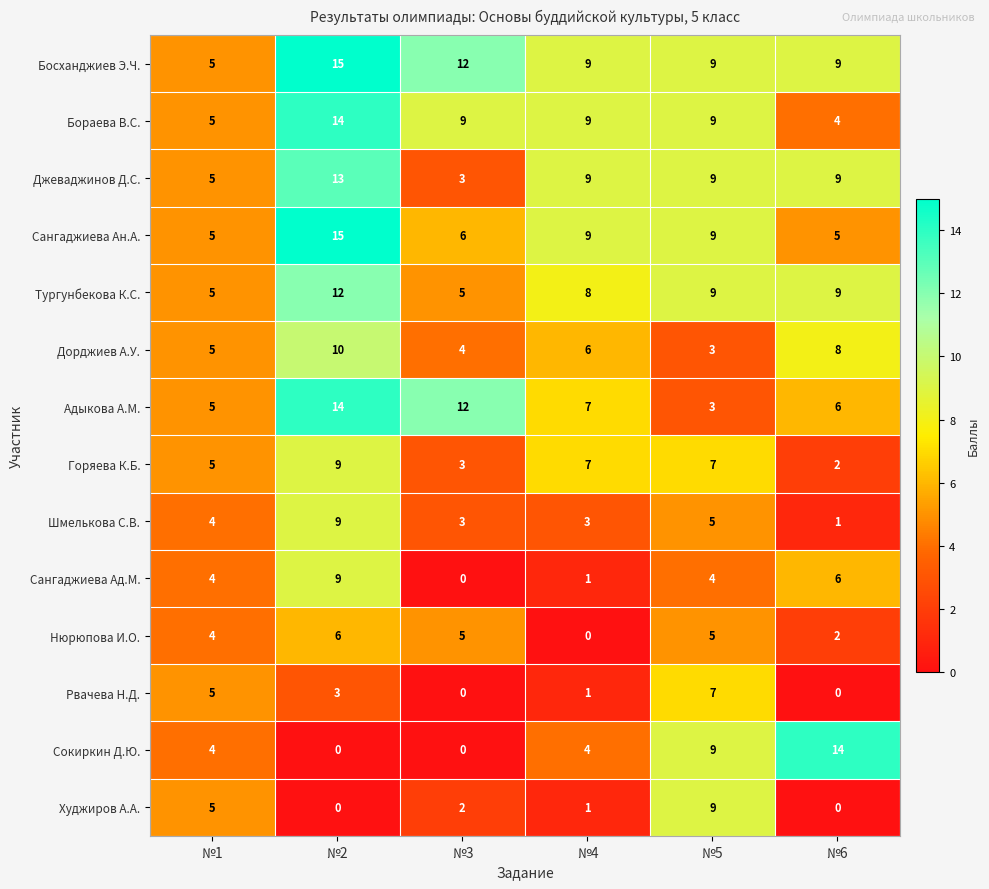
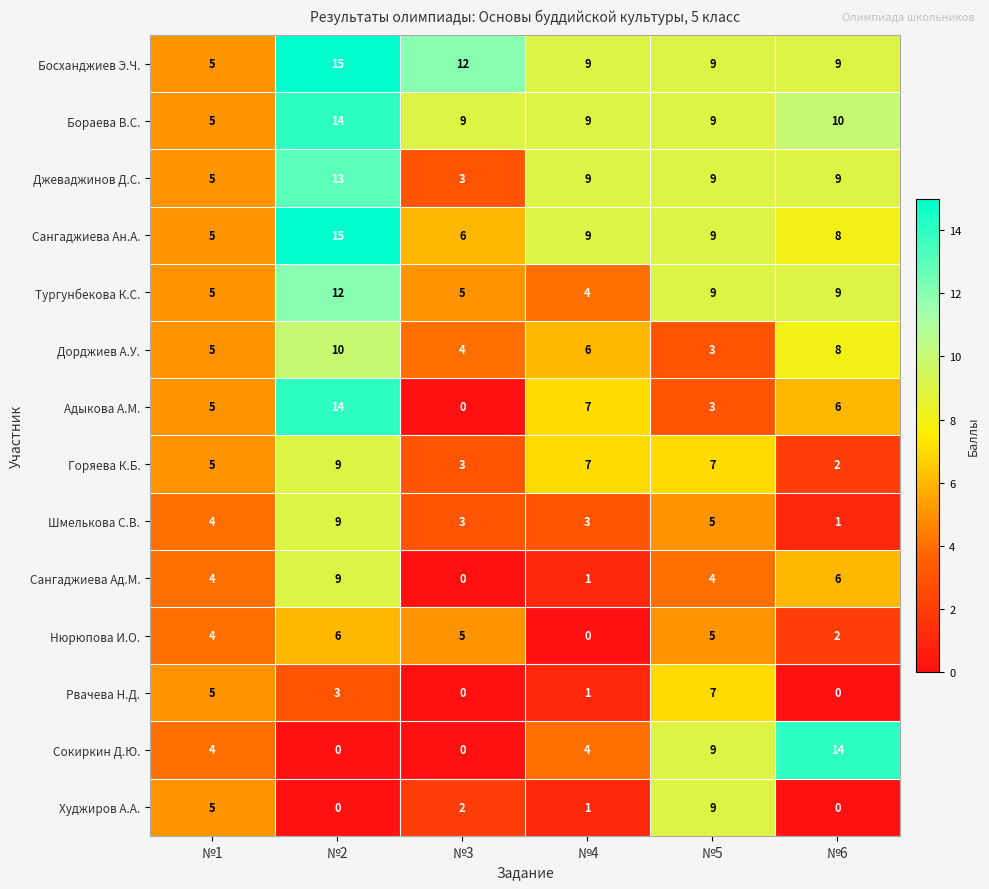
Бораева В.С., №6: 4 -> 10
Сангаджиева Ан.А., №6: 5 -> 8
Тургунбекова К.С., №4: 8 -> 4
Адыкова А.М., №3: 12 -> 0
